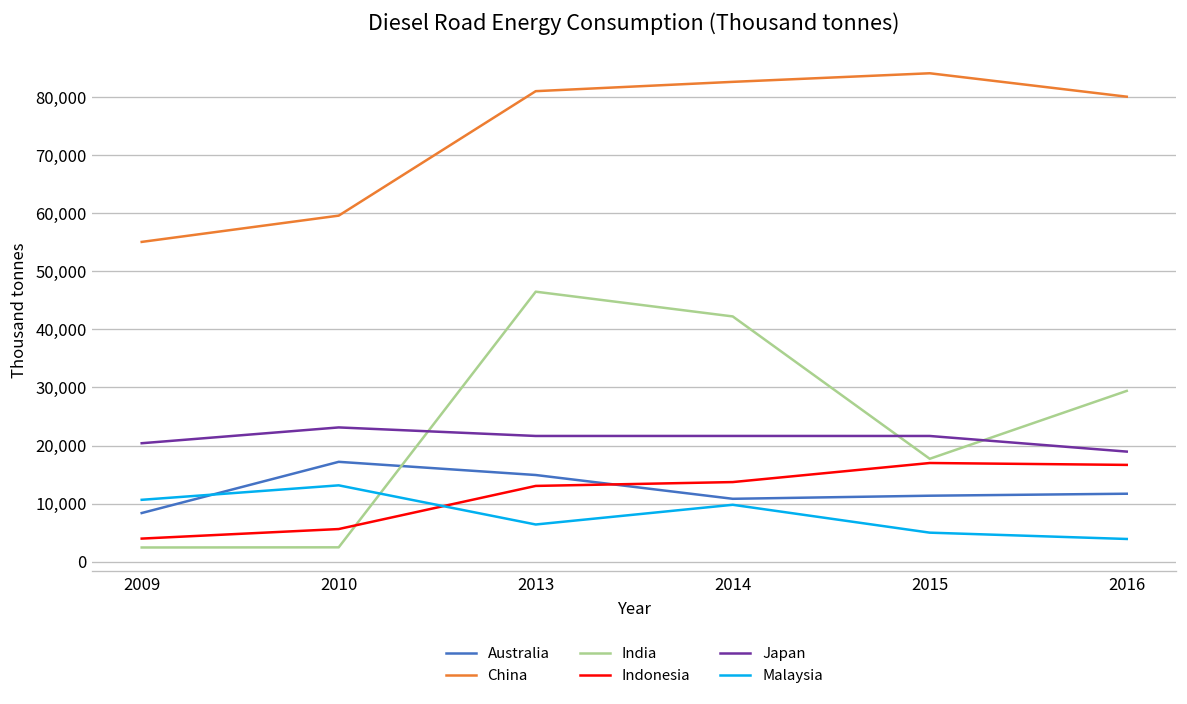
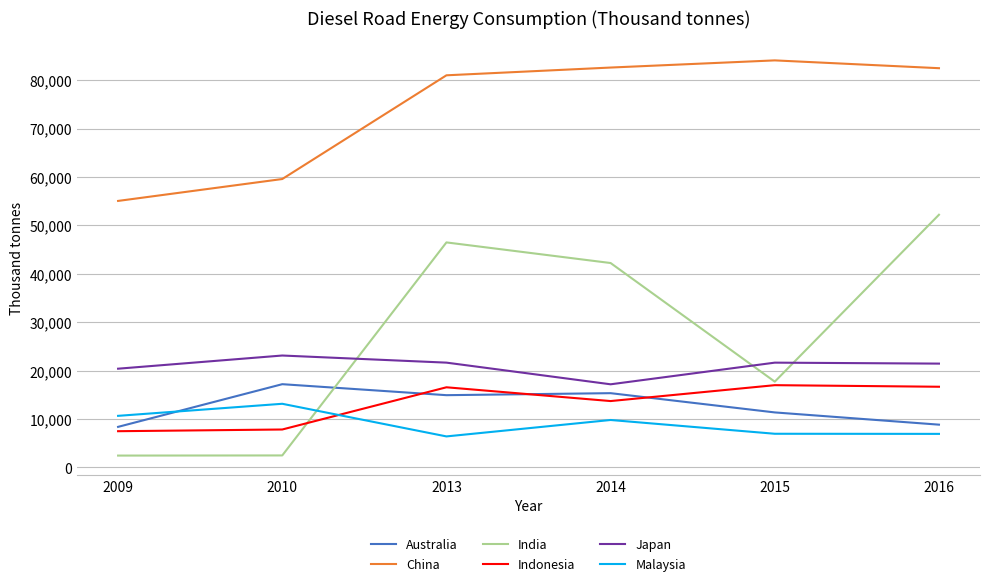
Indonesia, 2009: 4,000 -> 7,000
Indonesia, 2010: 6,000 -> 8,000
Indonesia, 2013: 13,000 -> 17,000
Australia, 2014: 11,000 -> 15,000
Japan, 2014: 22,000 -> 17,000
Malaysia, 2015: 5,000 -> 7,000
Australia, 2016: 12,000 -> 9,000
China, 2016: 80,000 -> 82,000
India, 2016: 29,000 -> 52,000
Japan, 2016: 19,000 -> 21,000
Malaysia, 2016: 4,000 -> 7,000
